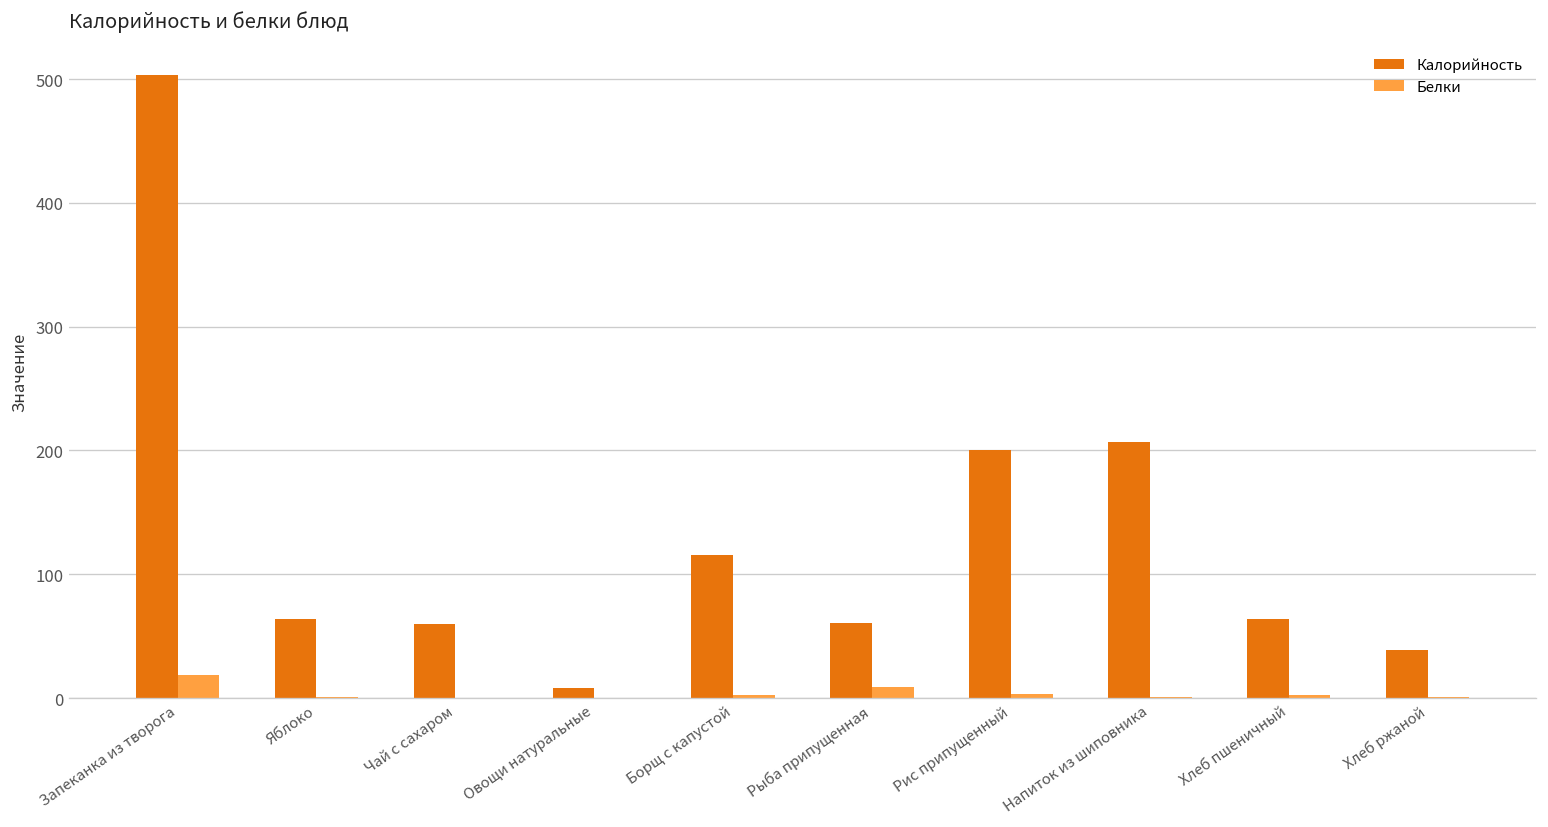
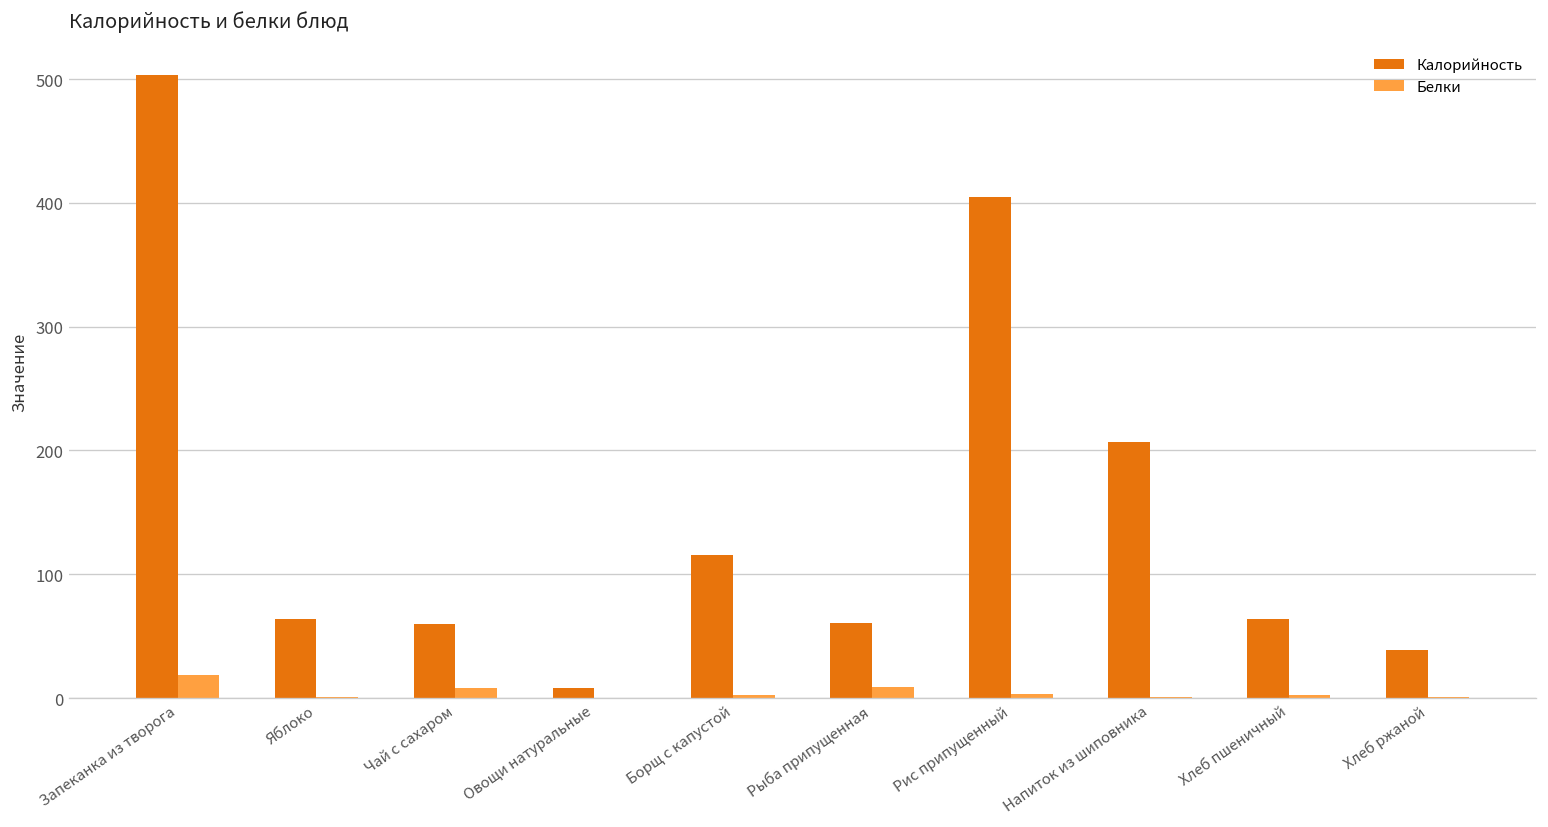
Белки, Чай с сахаром: 0 -> 8
Калорийность, Рис припущенный: 200 -> 405
